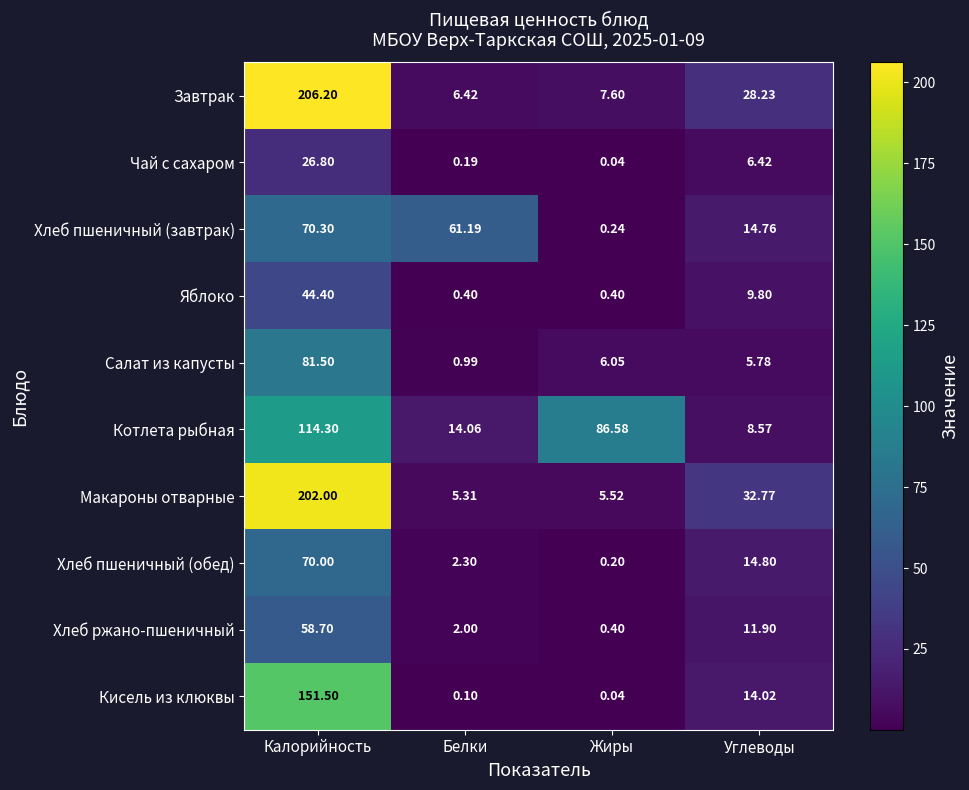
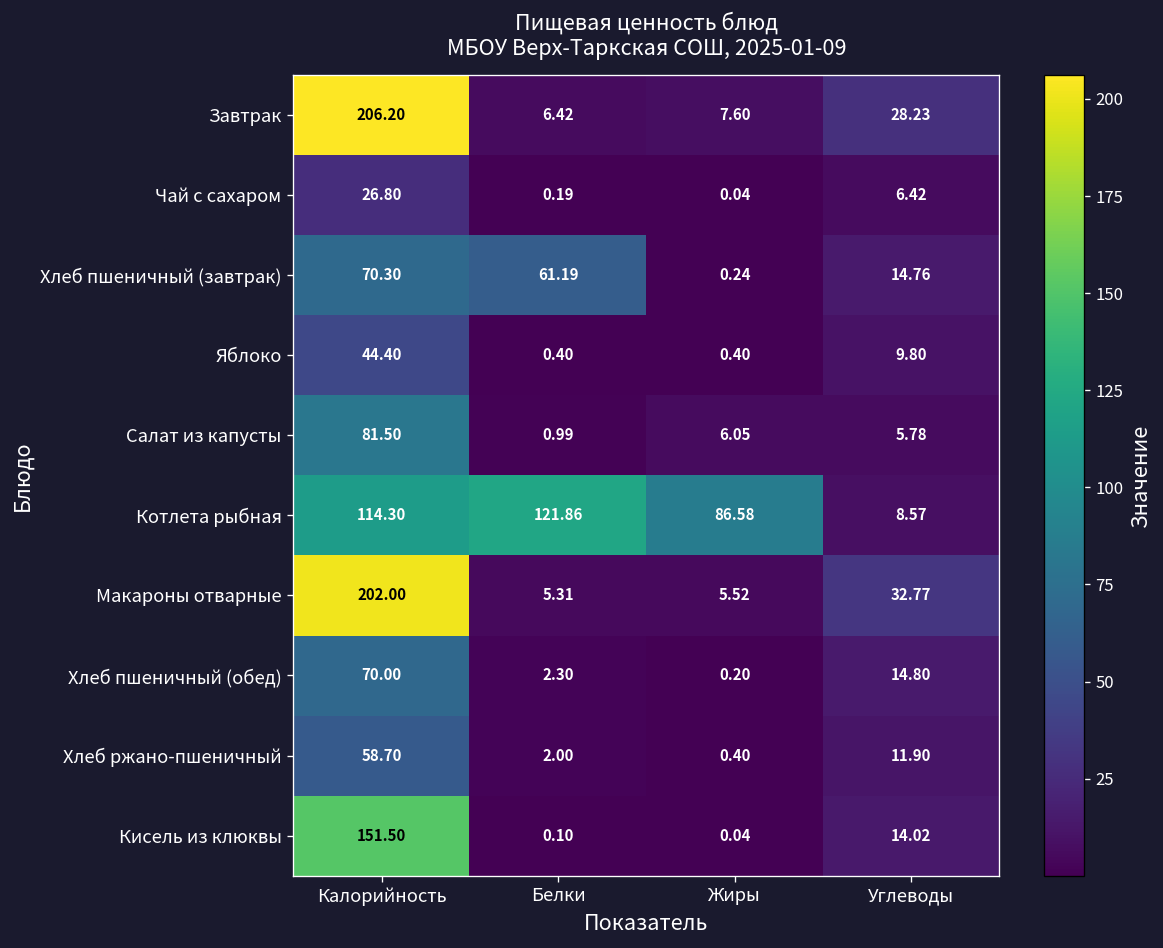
Котлета рыбная, Белки: 14.06 -> 121.86
